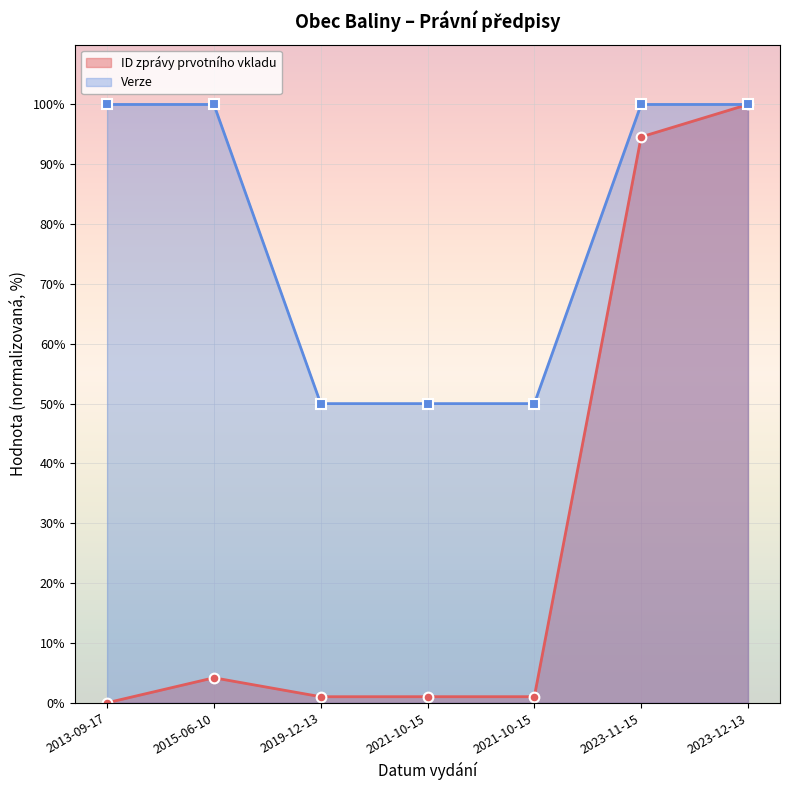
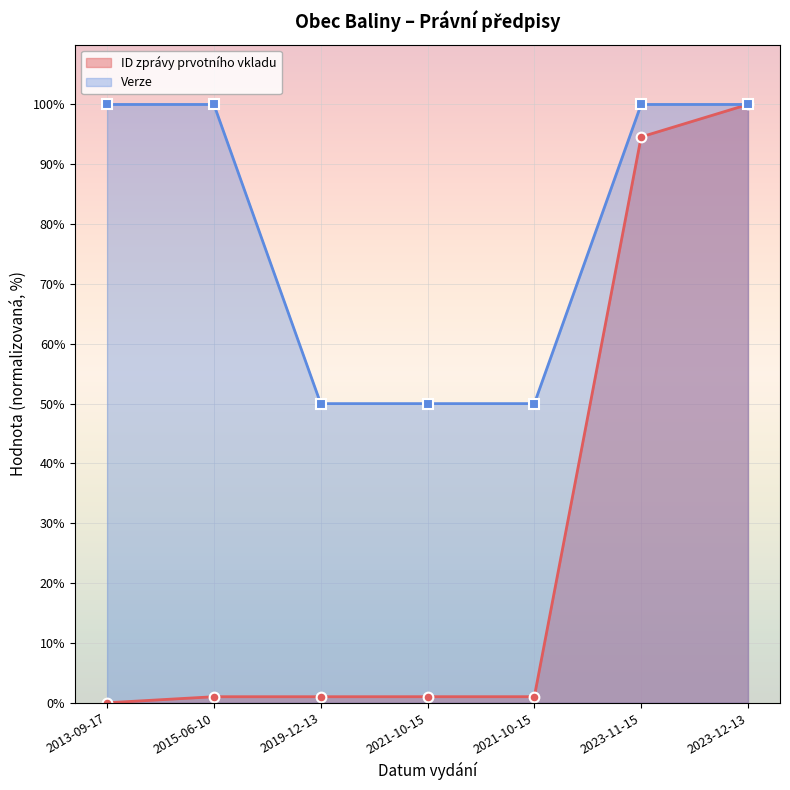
ID zprávy prvotního vkladu, 2015-06-10: 4% -> 1%
